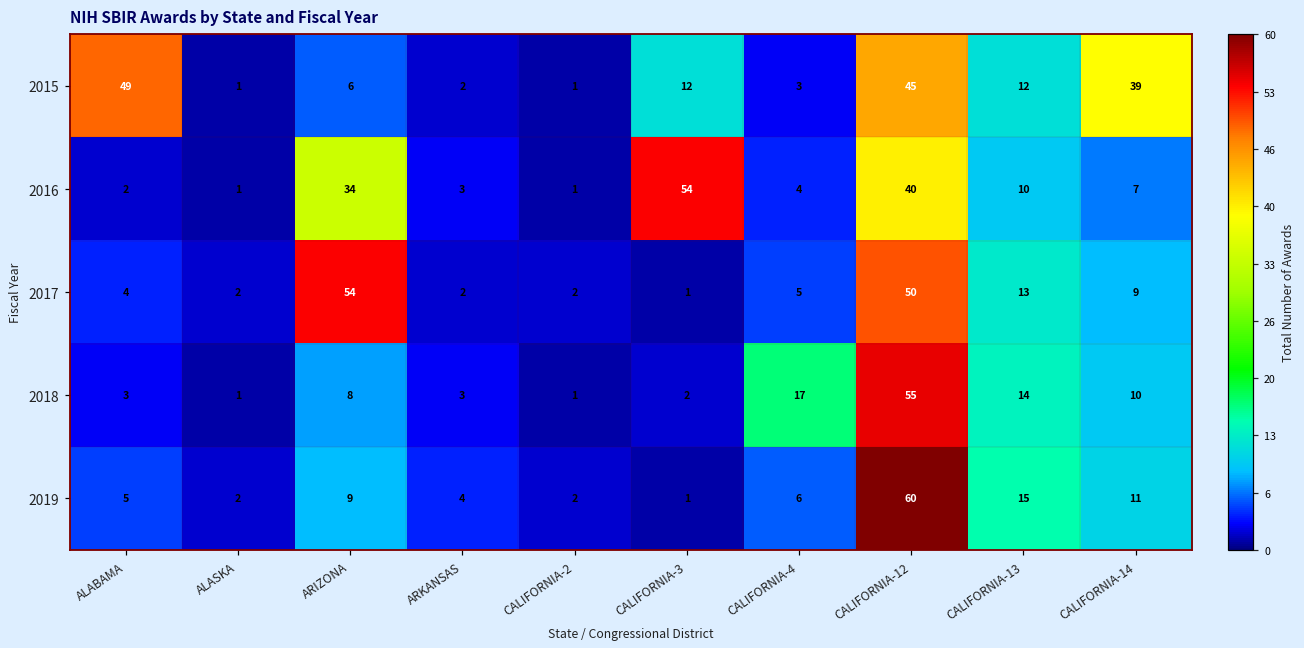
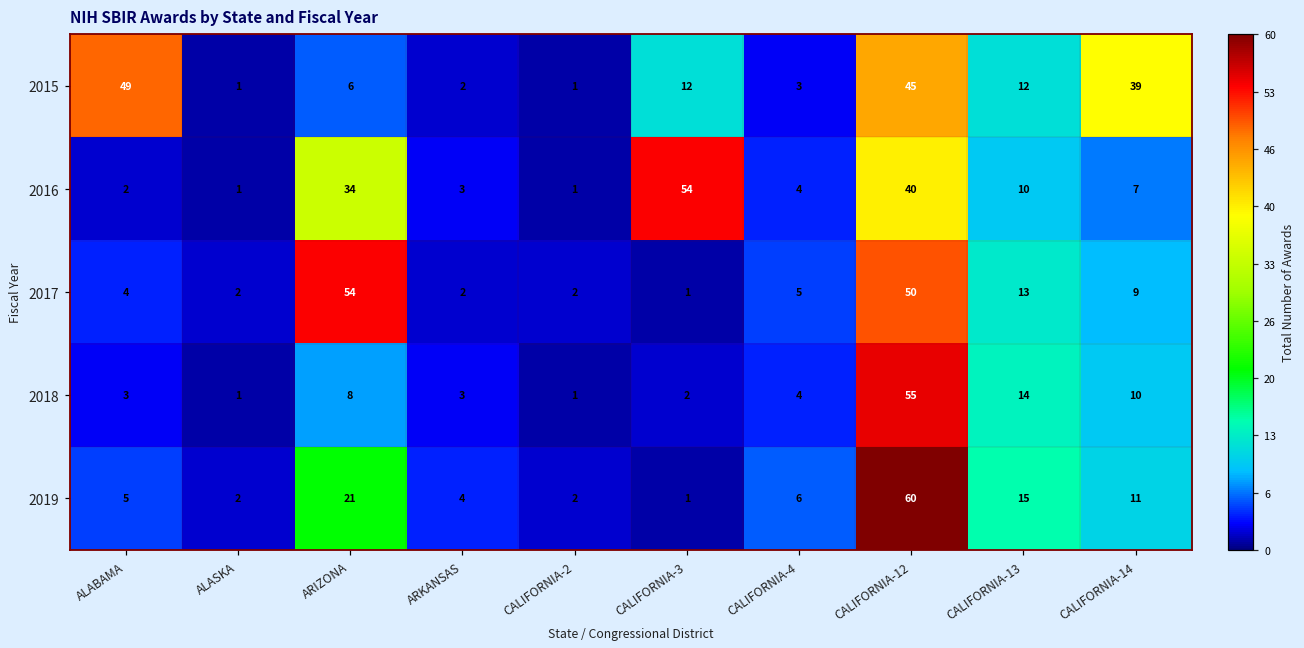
2018, CALIFORNIA-4: 17 -> 4
2019, ARIZONA: 9 -> 21
